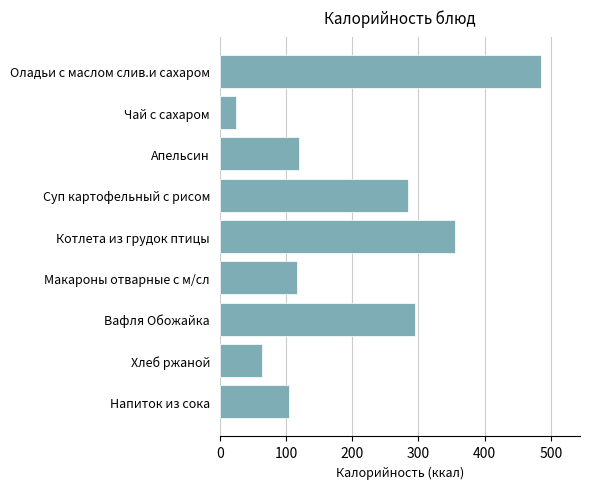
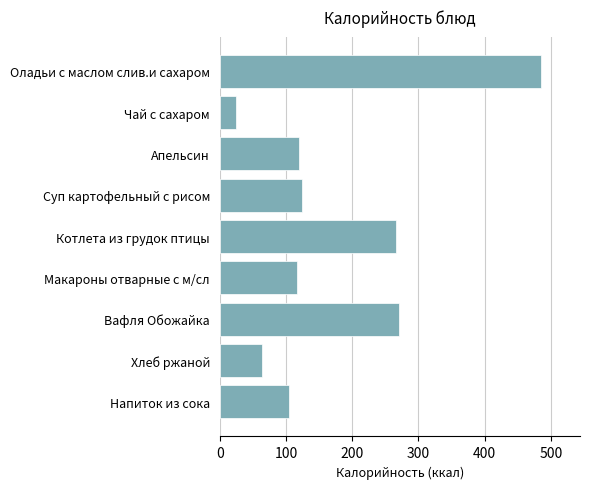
Суп картофельный с рисом: 280 -> 120
Котлета из грудок птицы: 350 -> 270
Вафля Обожайка: 290 -> 270
